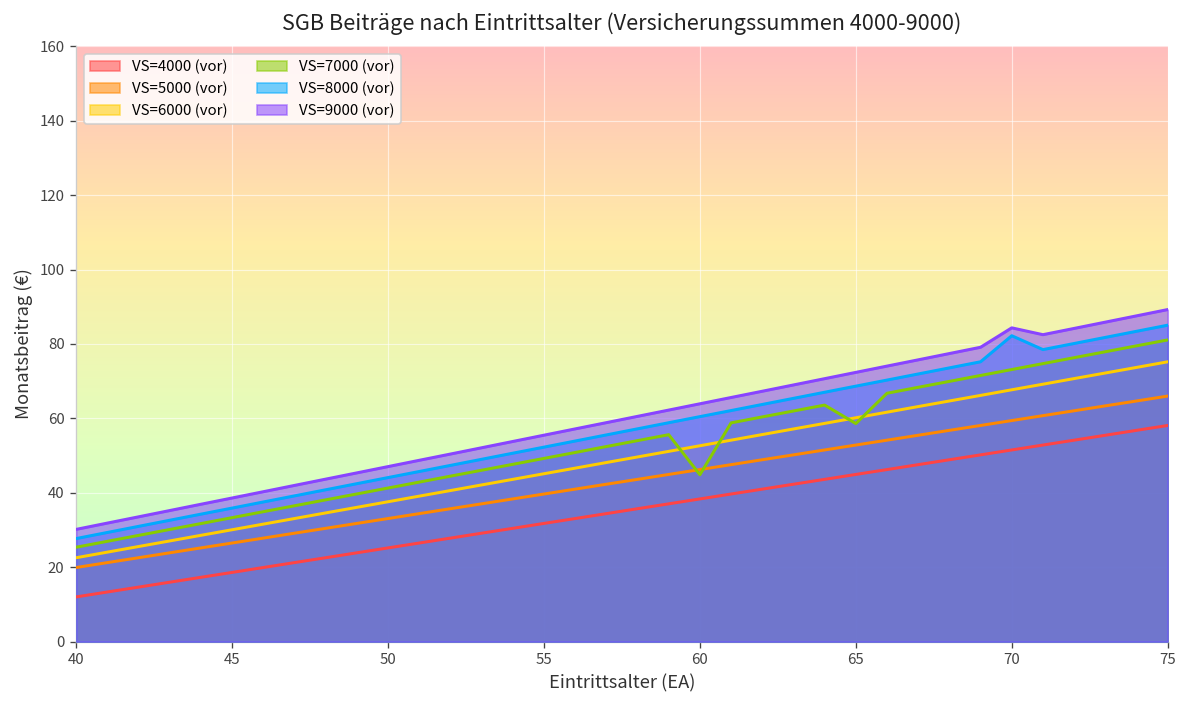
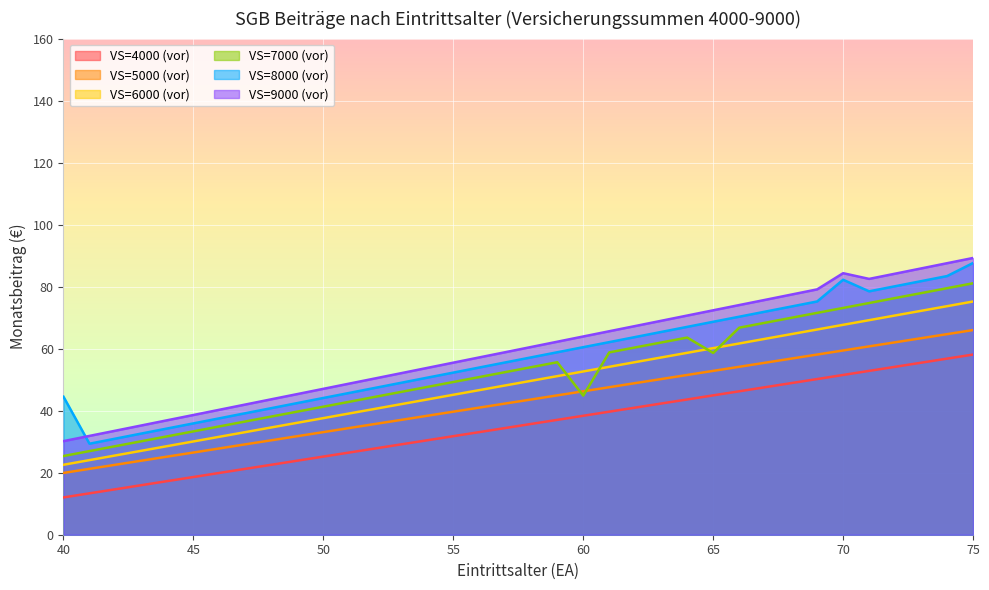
VS=8000 (vor), 40: 28 -> 45
VS=8000 (vor), 75: 85 -> 88
